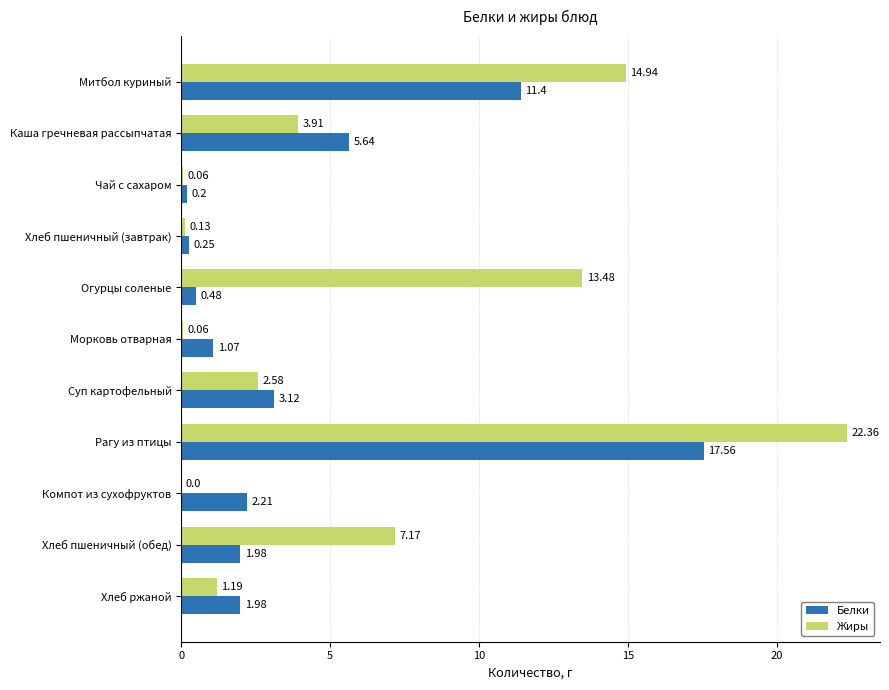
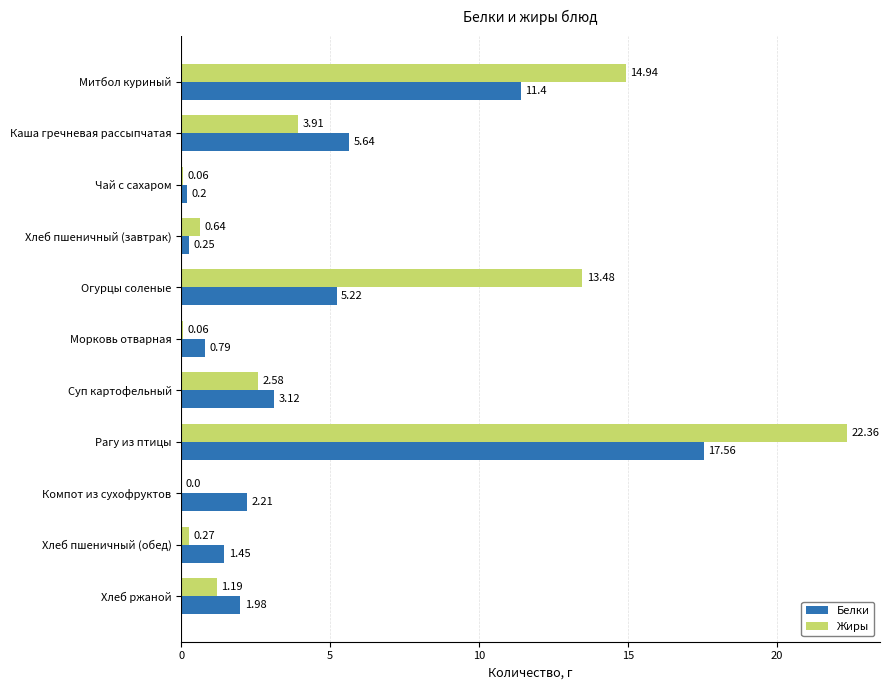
Жиры, Хлеб пшеничный (завтрак): 0.13 -> 0.64
Белки, Огурцы соленые: 0.48 -> 5.22
Белки, Морковь отварная: 1.07 -> 0.79
Жиры, Хлеб пшеничный (обед): 7.17 -> 0.27
Белки, Хлеб пшеничный (обед): 1.98 -> 1.45
